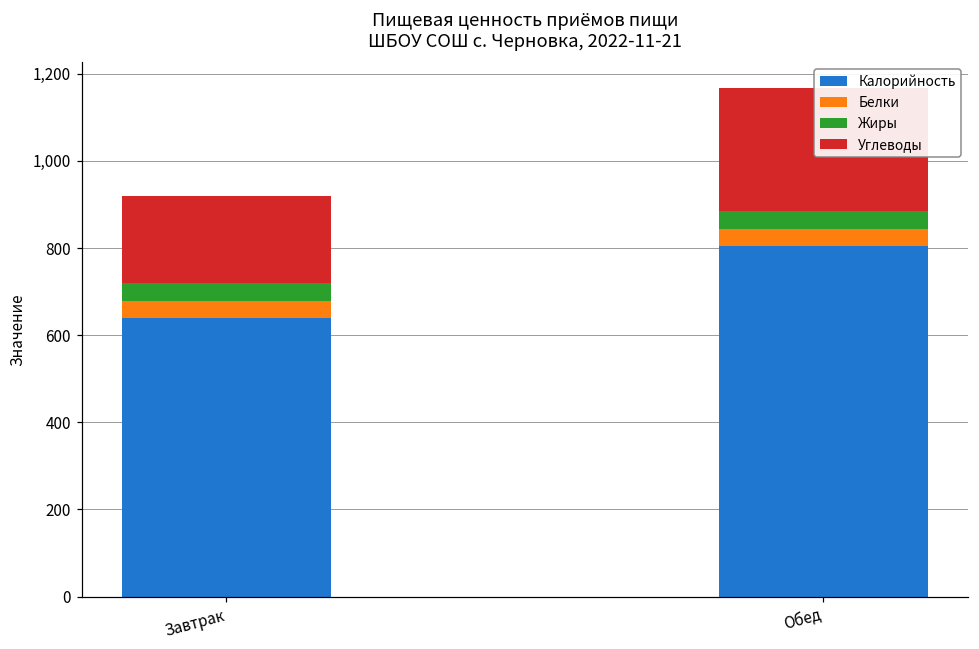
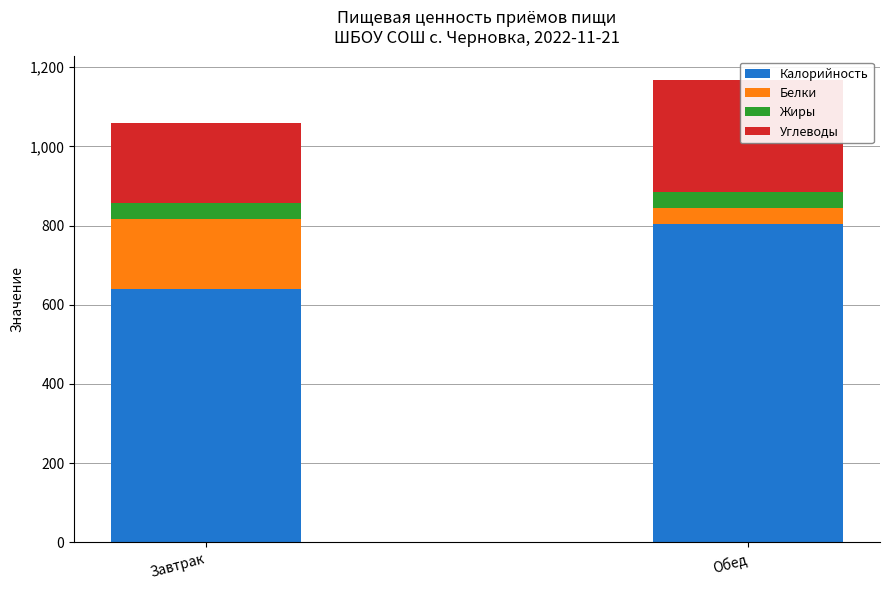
Белки, Завтрак: 40 -> 180
